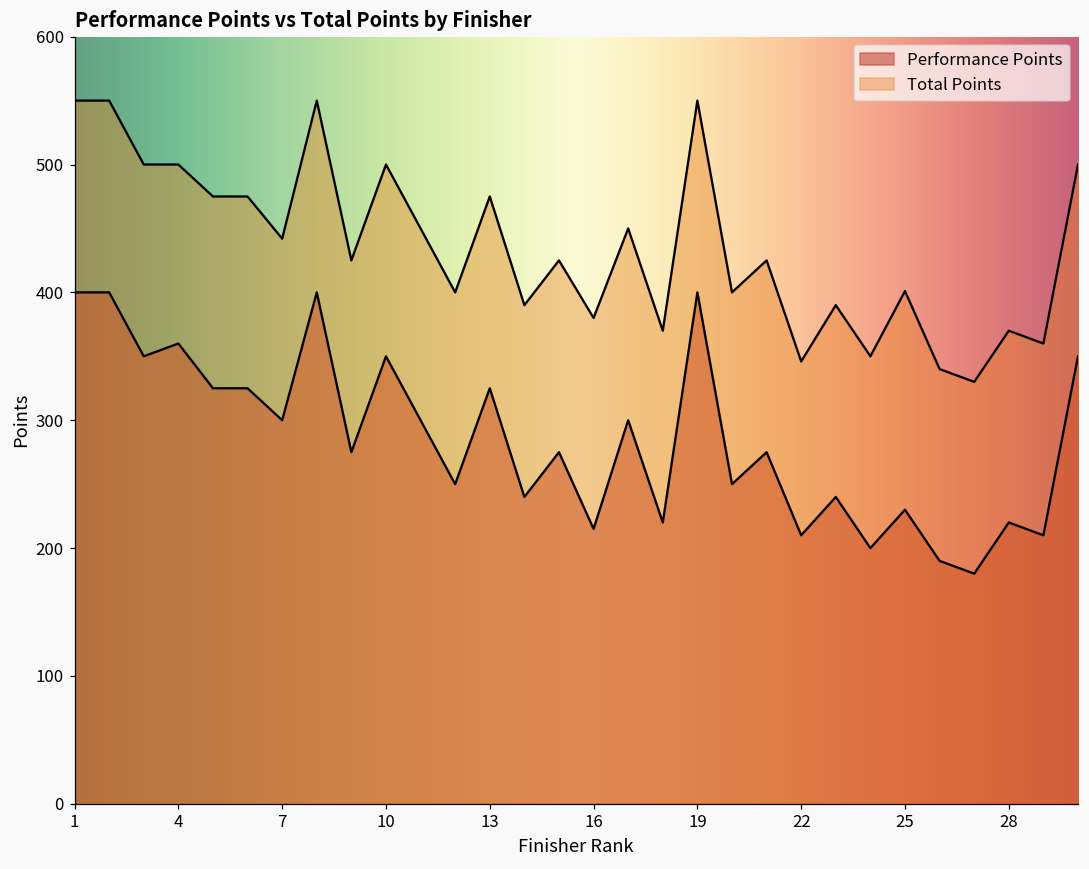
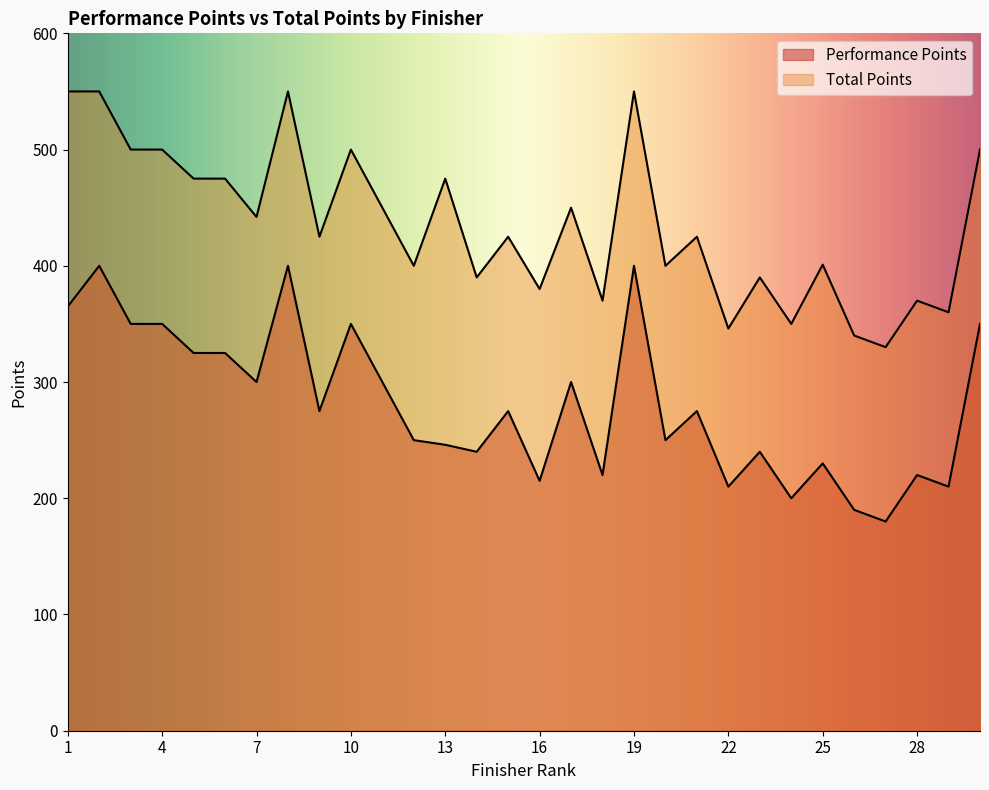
Performance Points, 1: 400 -> 365
Performance Points, 4: 360 -> 350
Performance Points, 13: 325 -> 246
